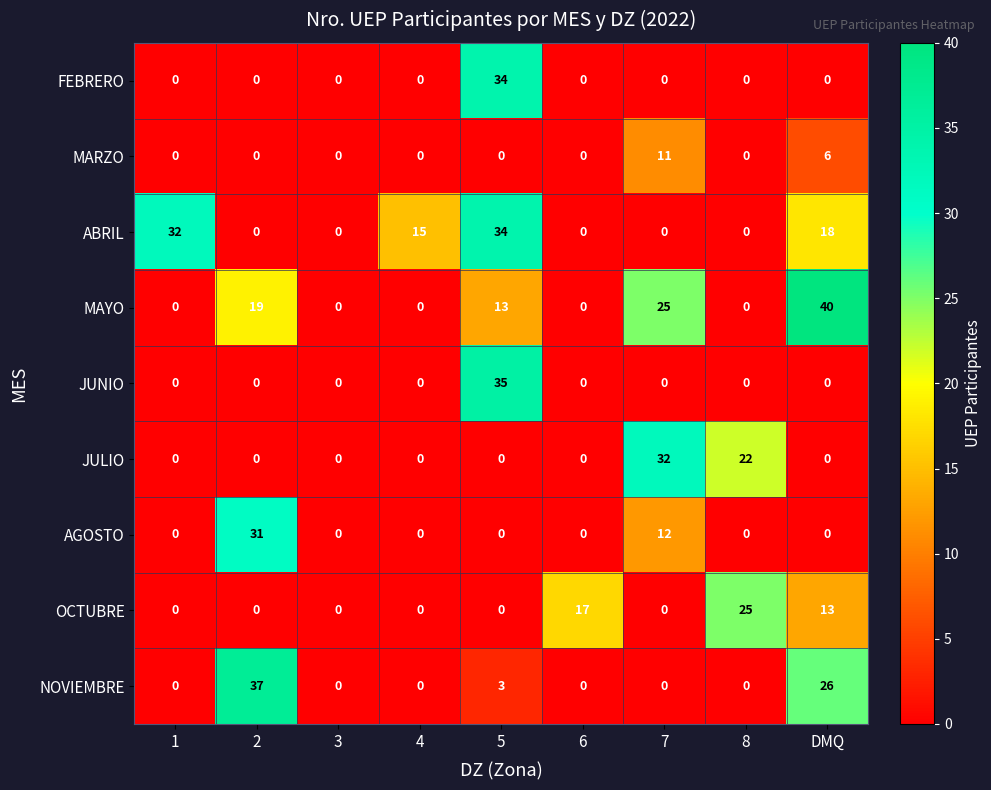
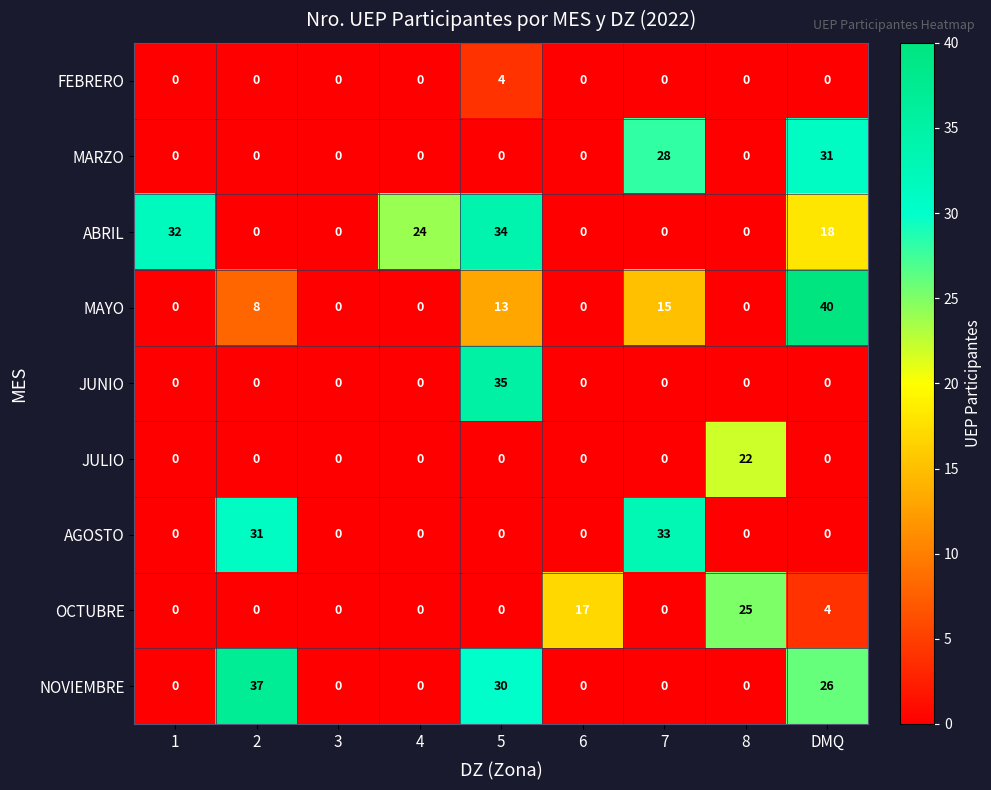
FEBRERO, 5: 34 -> 4
MARZO, 7: 11 -> 28
MARZO, DMQ: 6 -> 31
ABRIL, 4: 15 -> 24
MAYO, 2: 19 -> 8
MAYO, 7: 25 -> 15
JULIO, 7: 32 -> 0
AGOSTO, 7: 12 -> 33
OCTUBRE, DMQ: 13 -> 4
NOVIEMBRE, 5: 3 -> 30
